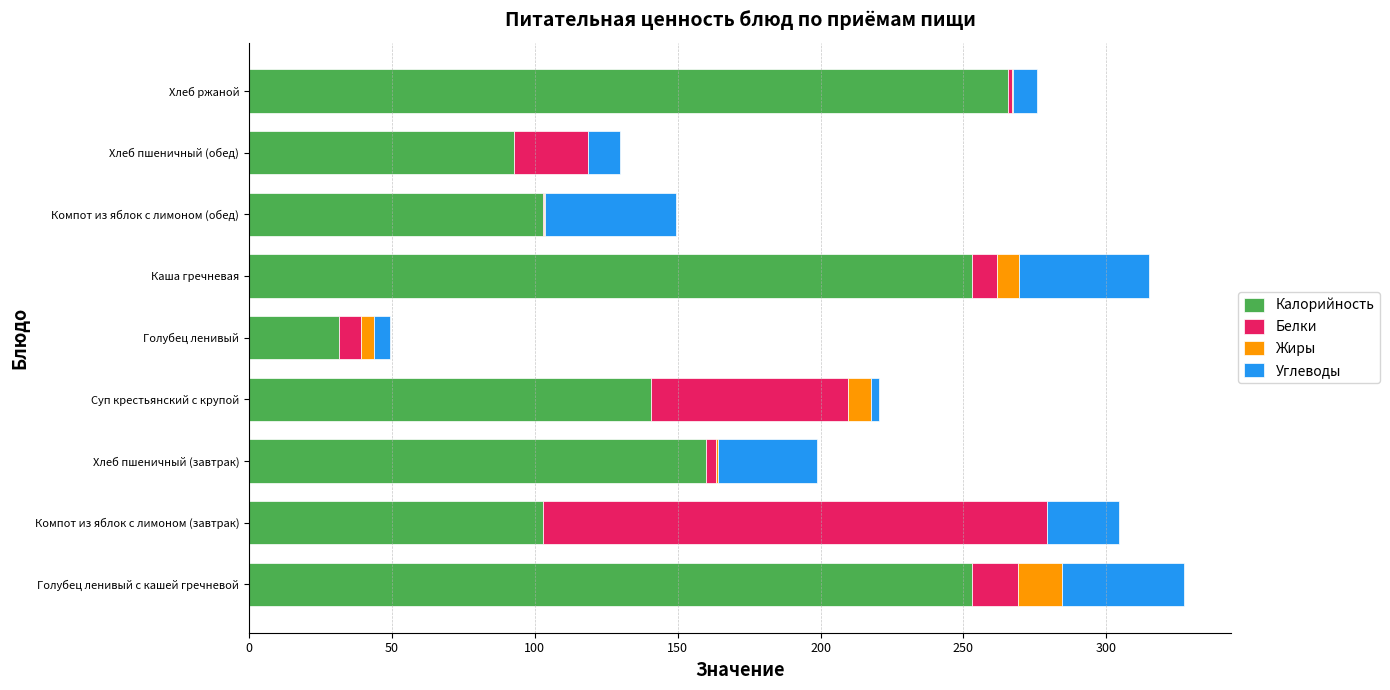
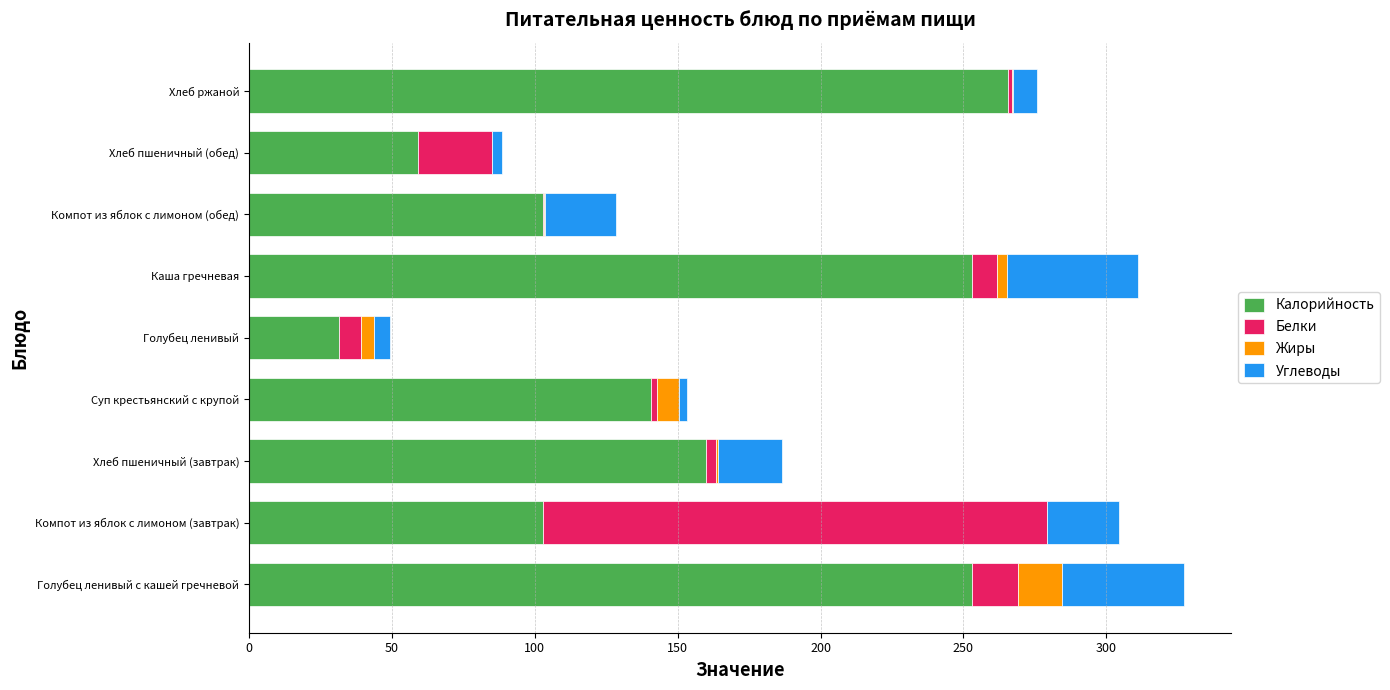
Калорийность, Хлеб пшеничный (обед): 93 -> 59
Углеводы, Хлеб пшеничный (обед): 11 -> 4
Углеводы, Компот из яблок с лимоном (обед): 46 -> 25
Жиры, Каша гречневая: 8 -> 4
Белки, Суп крестьянский с крупой: 69 -> 2
Углеводы, Хлеб пшеничный (завтрак): 35 -> 23
